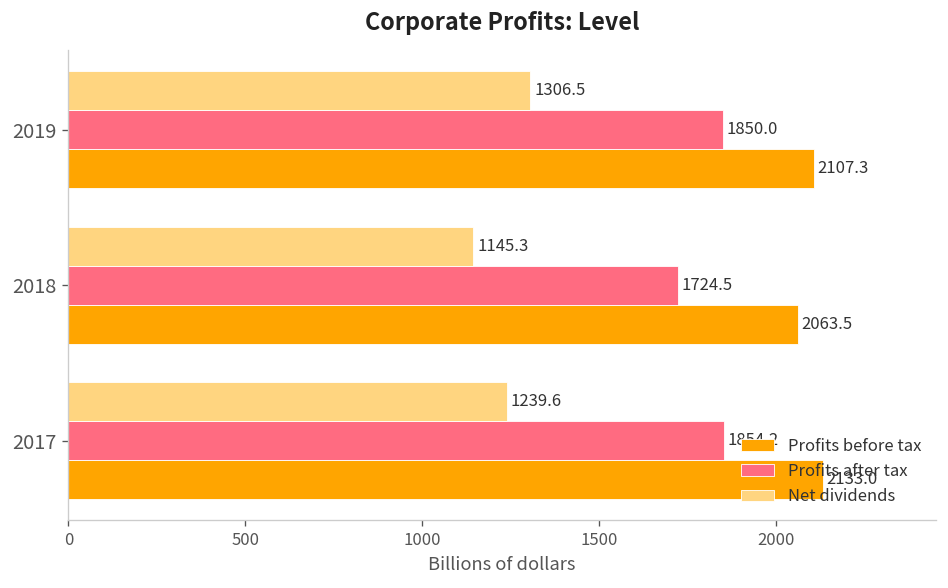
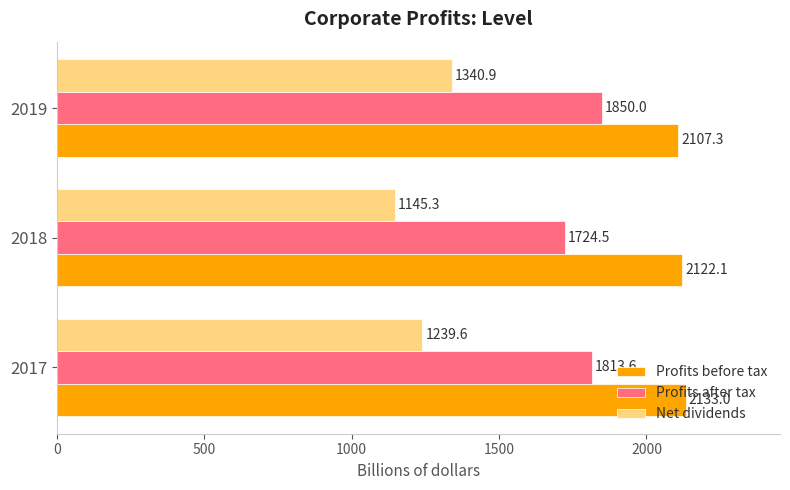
Net dividends, 2019: 1306.5 -> 1340.9
Profits before tax, 2018: 2063.5 -> 2122.1
Profits after tax, 2017: 1854.2 -> 1813.6
